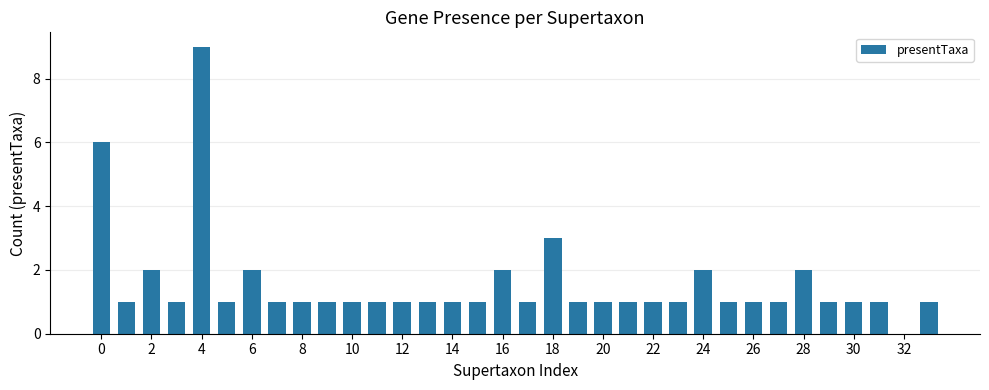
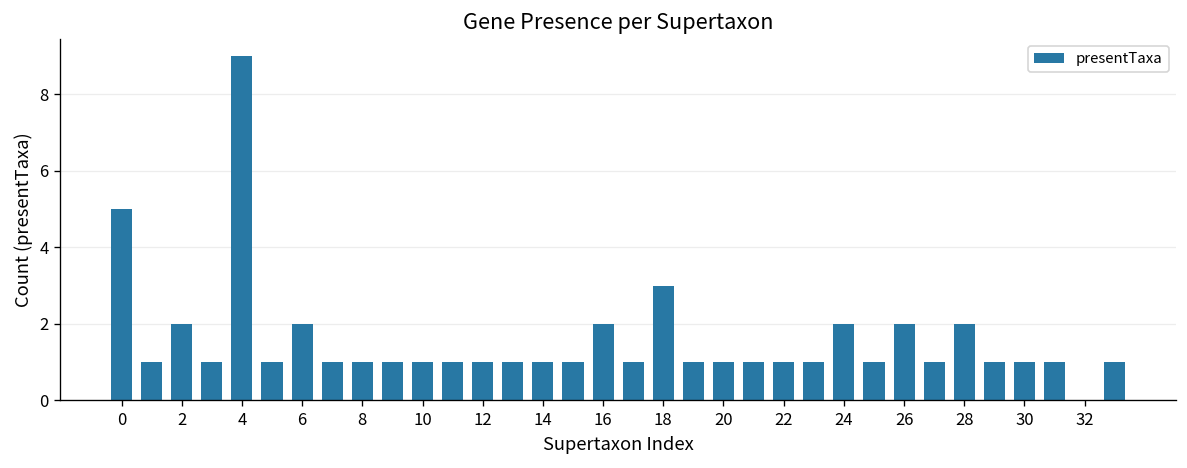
0: 6 -> 5
26: 1 -> 2
